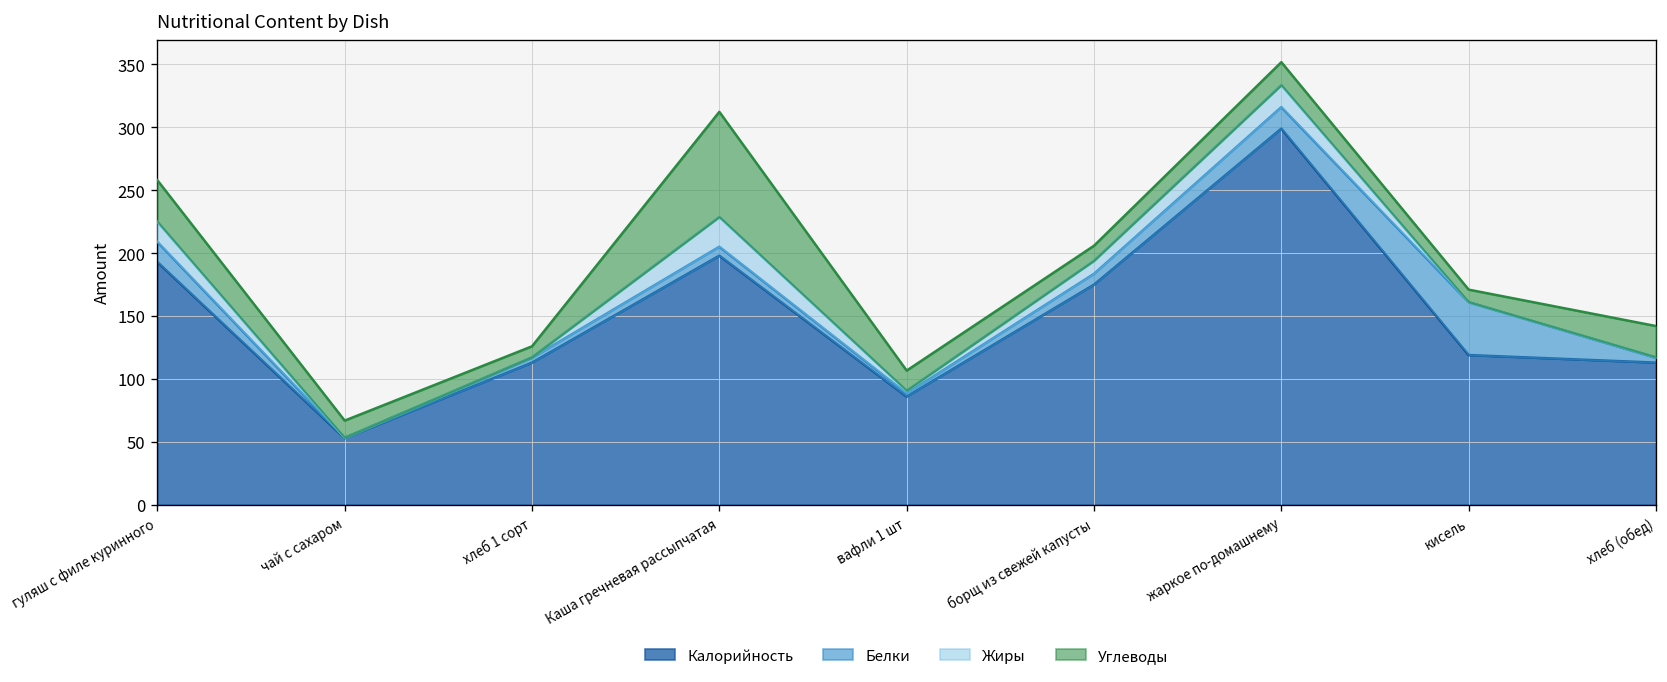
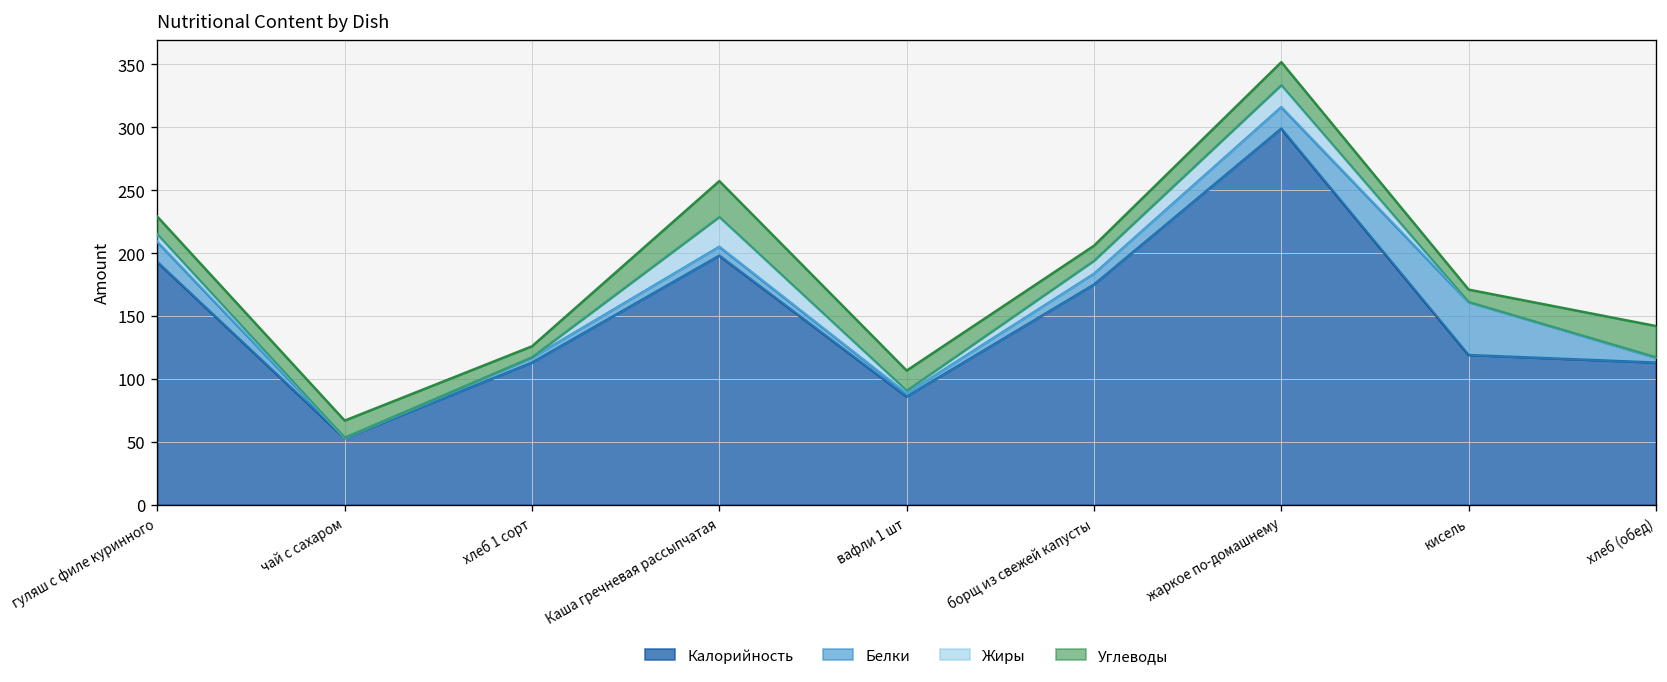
Жиры, гуляш с филе куринного: 16 -> 6
Углеводы, гуляш с филе куринного: 33 -> 14
Углеводы, Каша гречневая рассыпчатая: 84 -> 29
